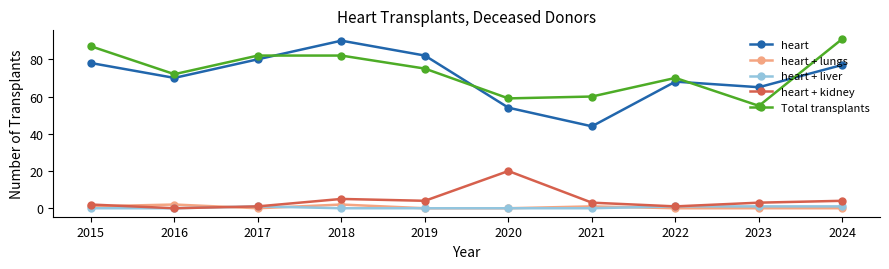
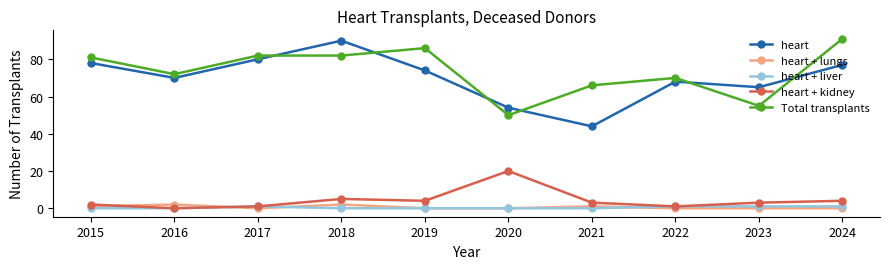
Total transplants, 2015: 87 -> 81
heart, 2019: 82 -> 74
Total transplants, 2019: 75 -> 86
Total transplants, 2020: 59 -> 50
Total transplants, 2021: 60 -> 66
